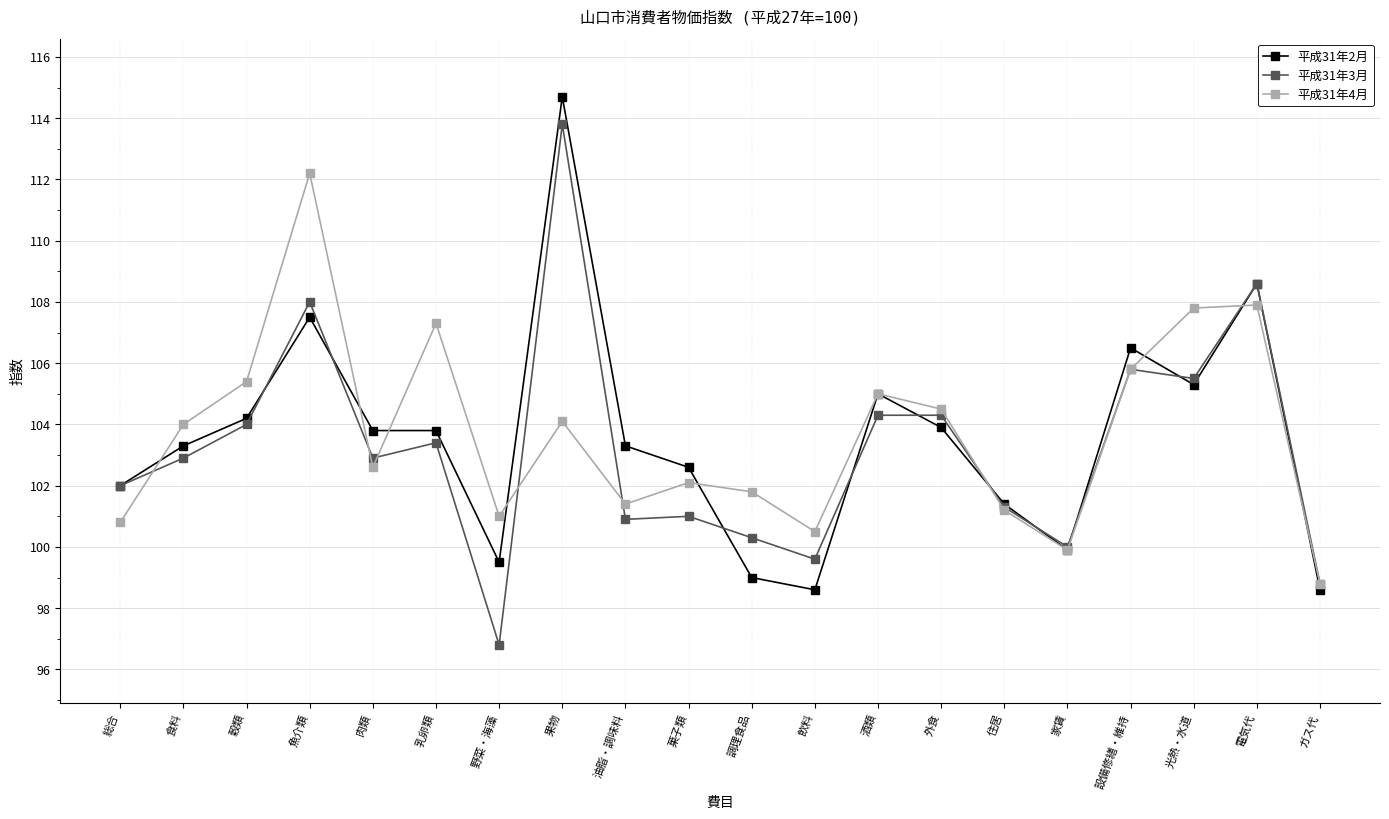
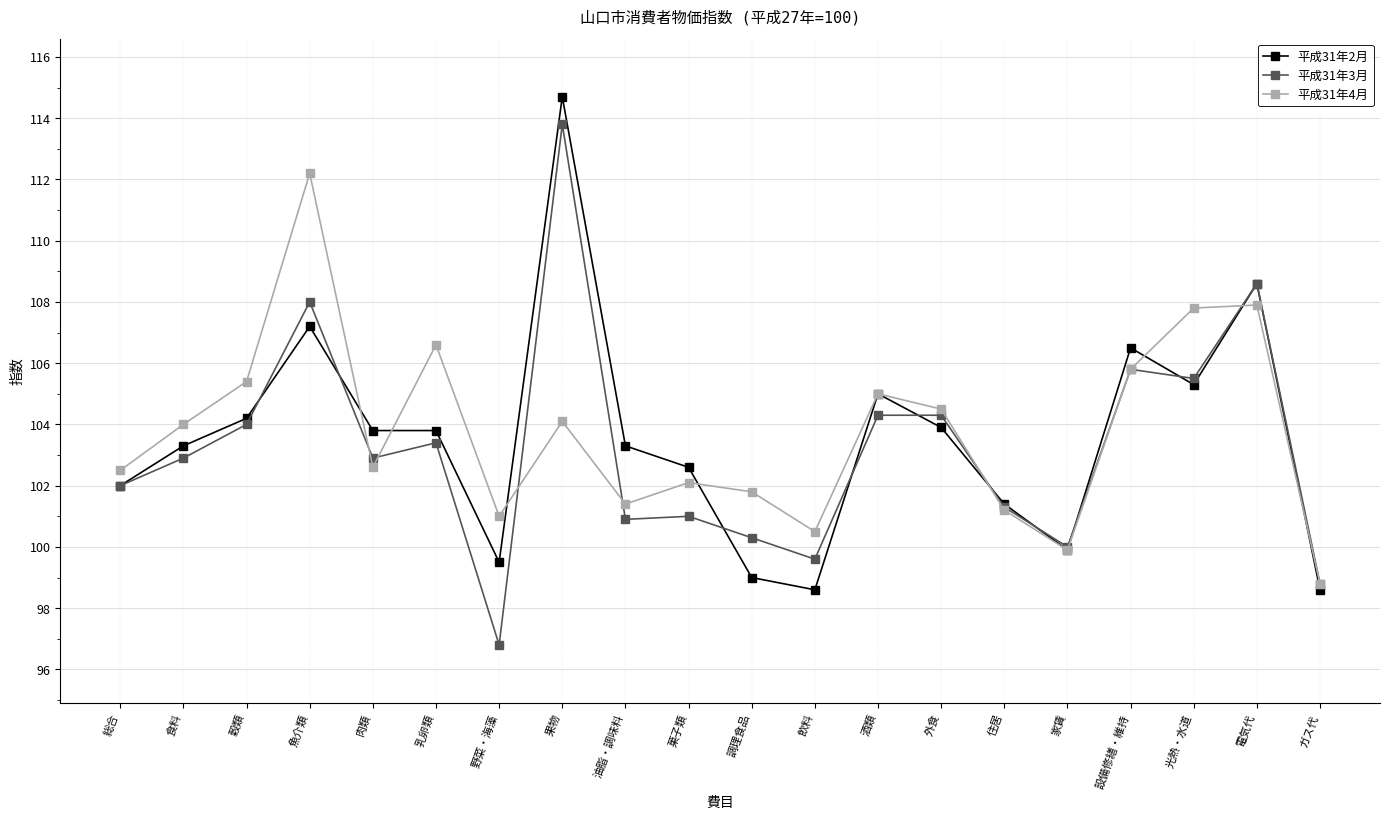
平成31年4月, 総合: 100.8 -> 102.5
平成31年2月, 魚介類: 107.5 -> 107.2
平成31年4月, 乳卵類: 107.3 -> 106.6
